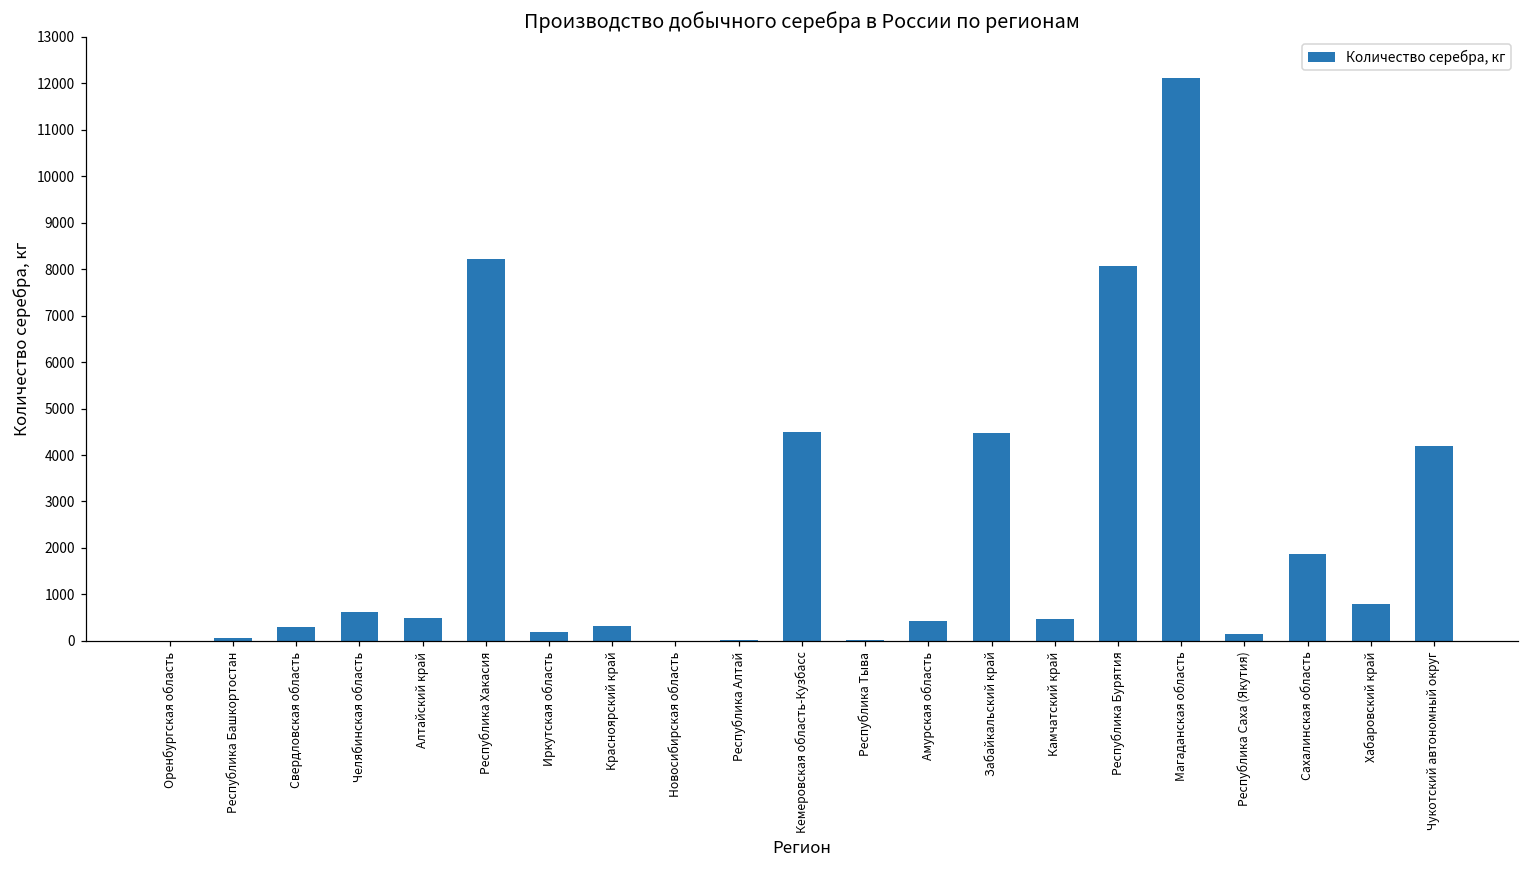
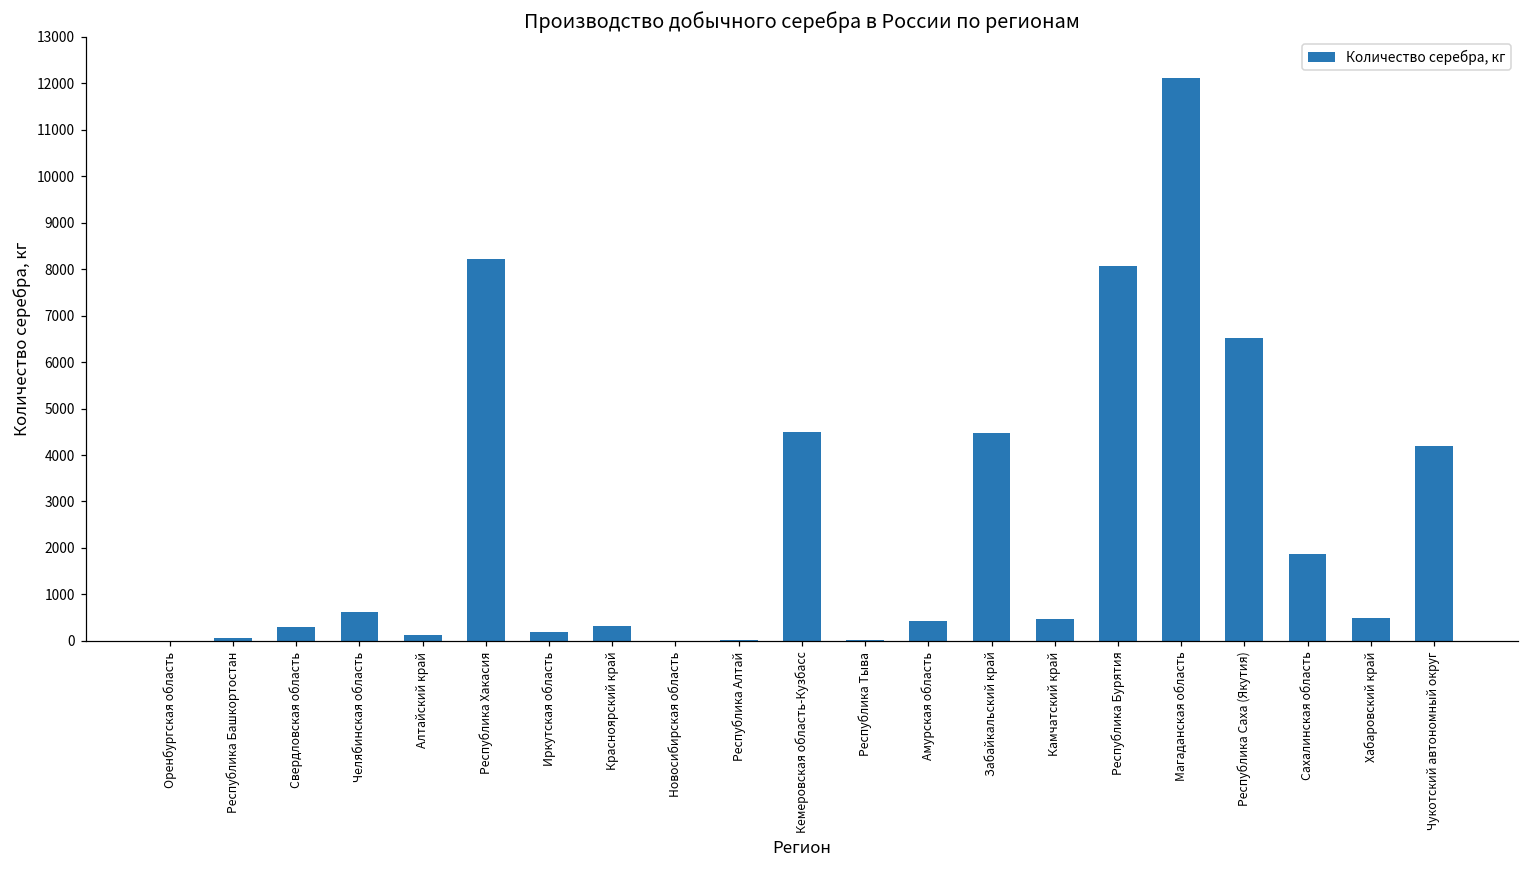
Алтайский край: 500 -> 100
Республика Саха (Якутия): 100 -> 6500
Хабаровский край: 800 -> 500
